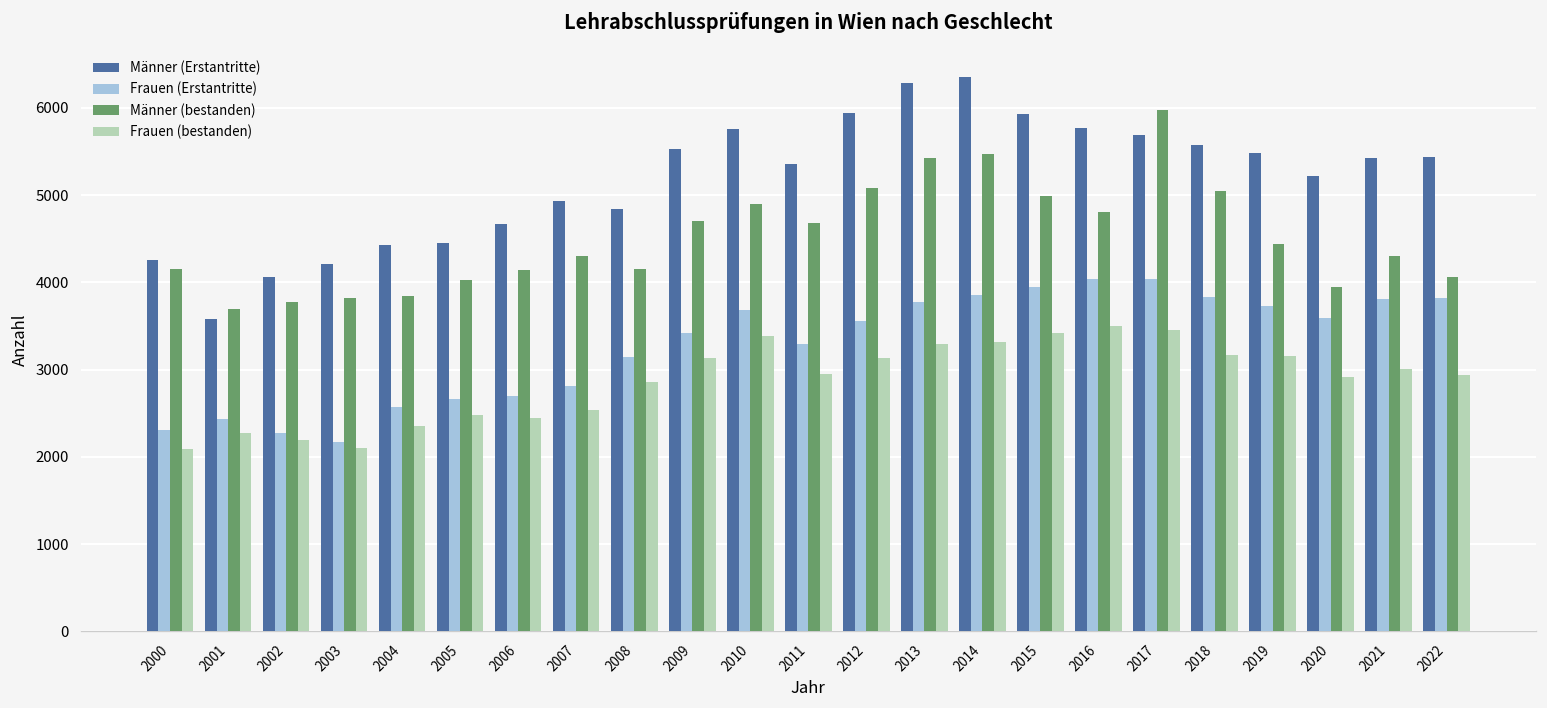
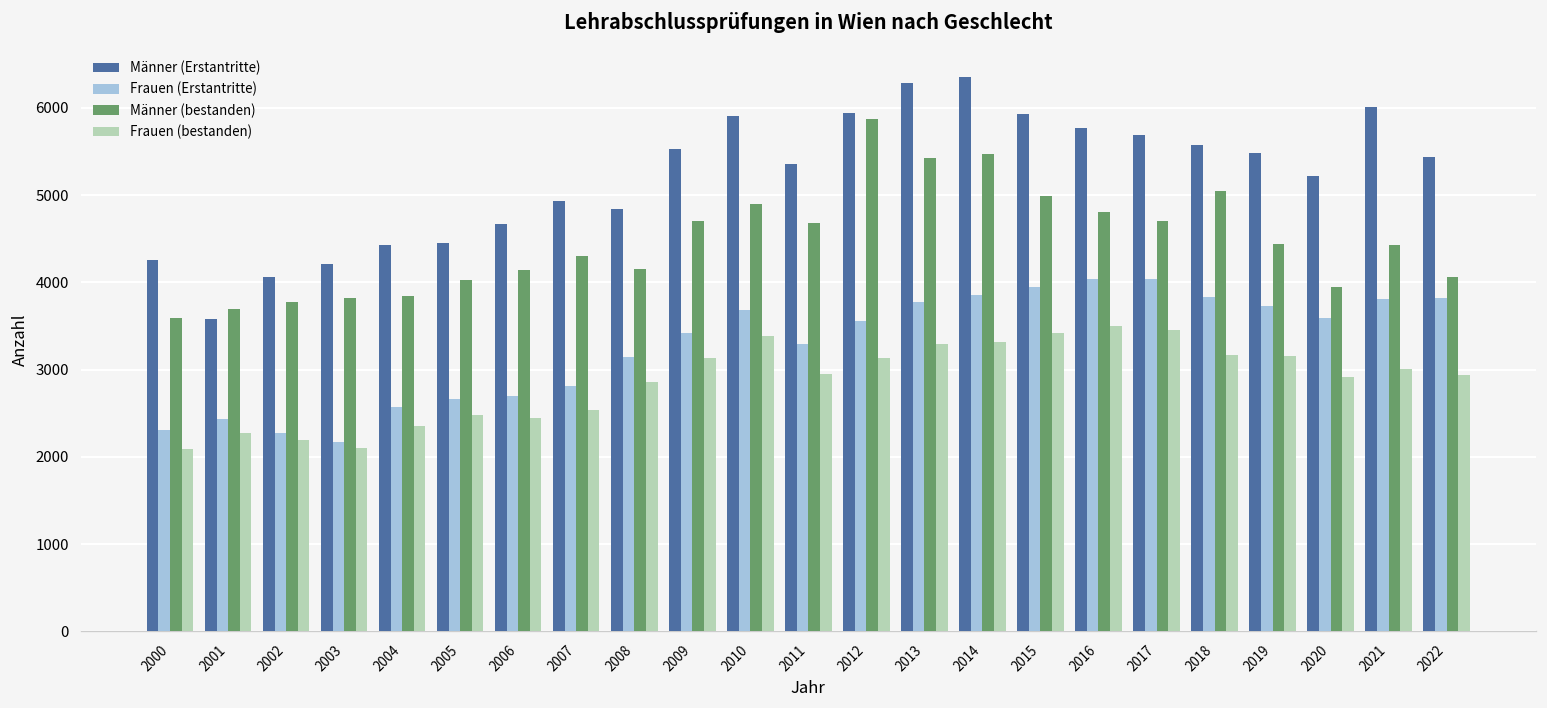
Männer (bestanden), 2000: 4200 -> 3600
Männer (Erstantritte), 2010: 5800 -> 5900
Männer (bestanden), 2012: 5100 -> 5900
Männer (bestanden), 2017: 6000 -> 4700
Männer (Erstantritte), 2021: 5400 -> 6000
Männer (bestanden), 2021: 4300 -> 4400
